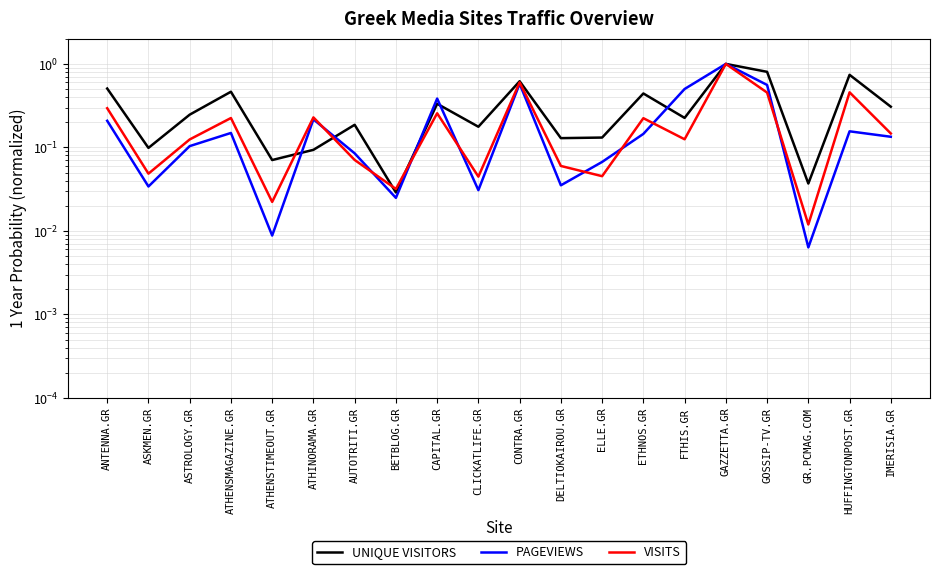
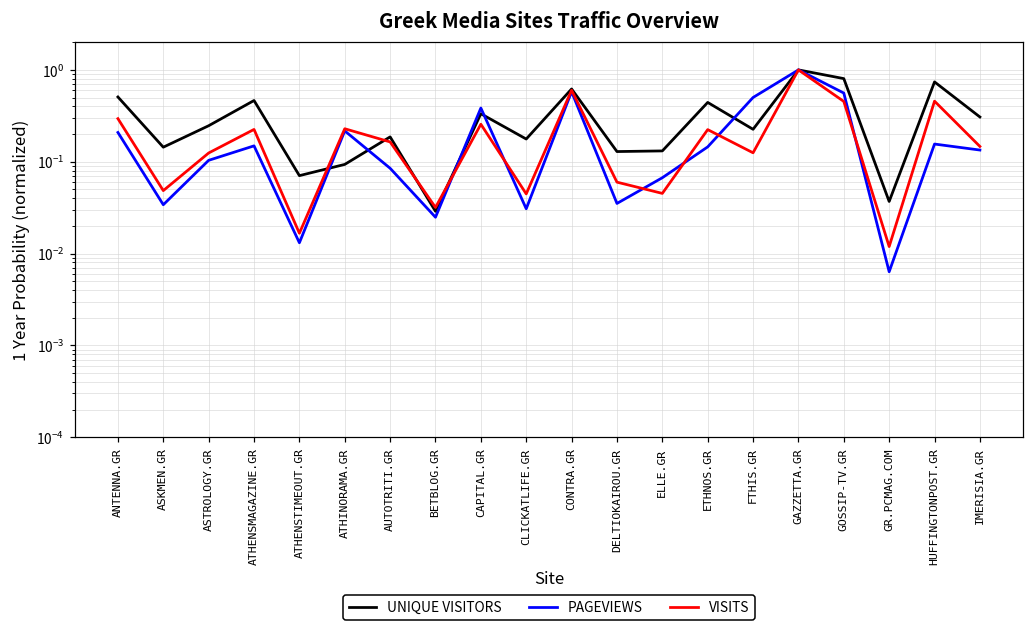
UNIQUE VISITORS, ASKMEN.GR: 0.10 -> 0.14
PAGEVIEWS, ATHENSTIMEOUT.GR: 0.009 -> 0.013
VISITS, ATHENSTIMEOUT.GR: 0.022 -> 0.017
VISITS, AUTOTRITI.GR: 0.07 -> 0.16
